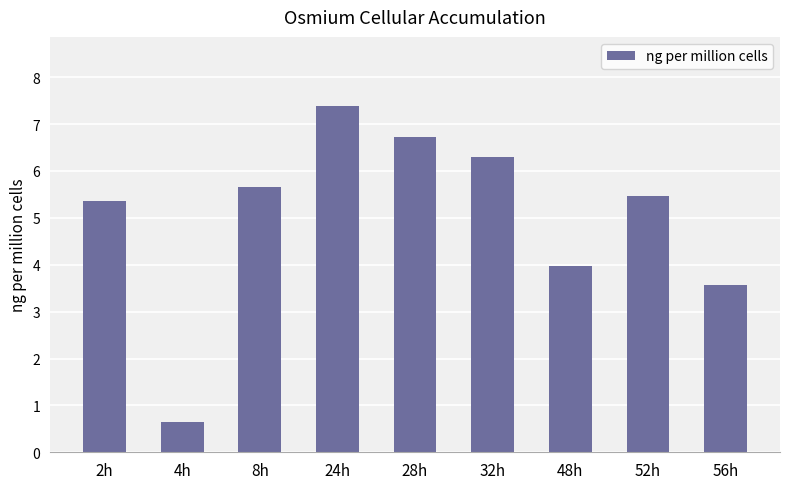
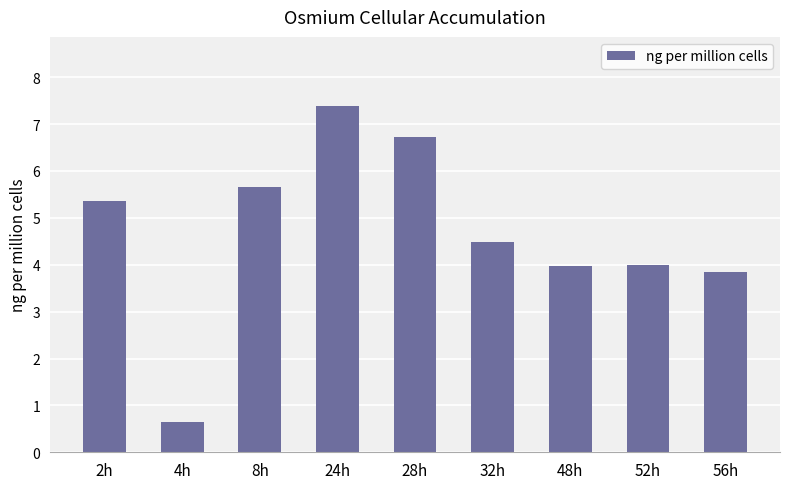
32h: 6.3 -> 4.5
52h: 5.5 -> 4.0
56h: 3.6 -> 3.8
